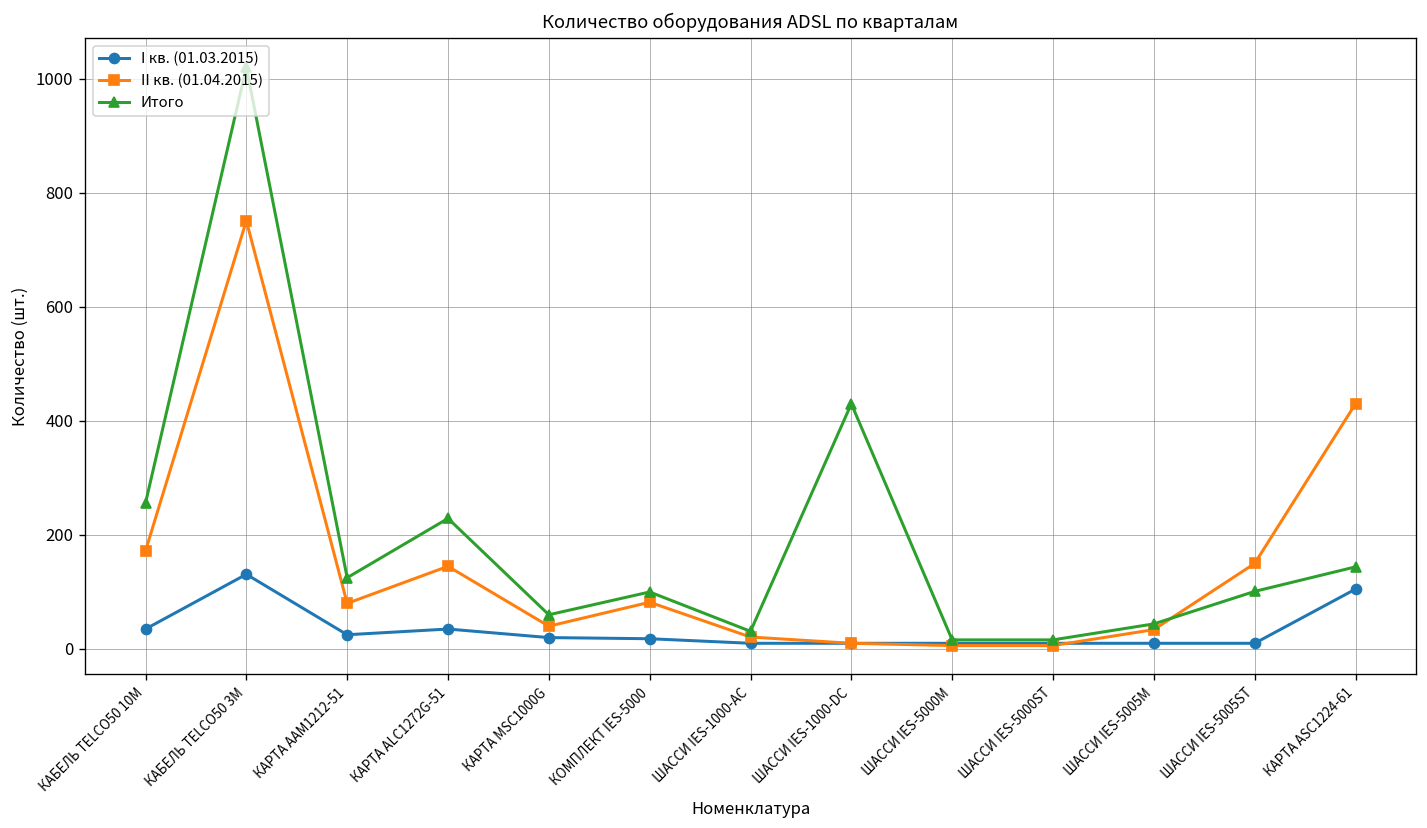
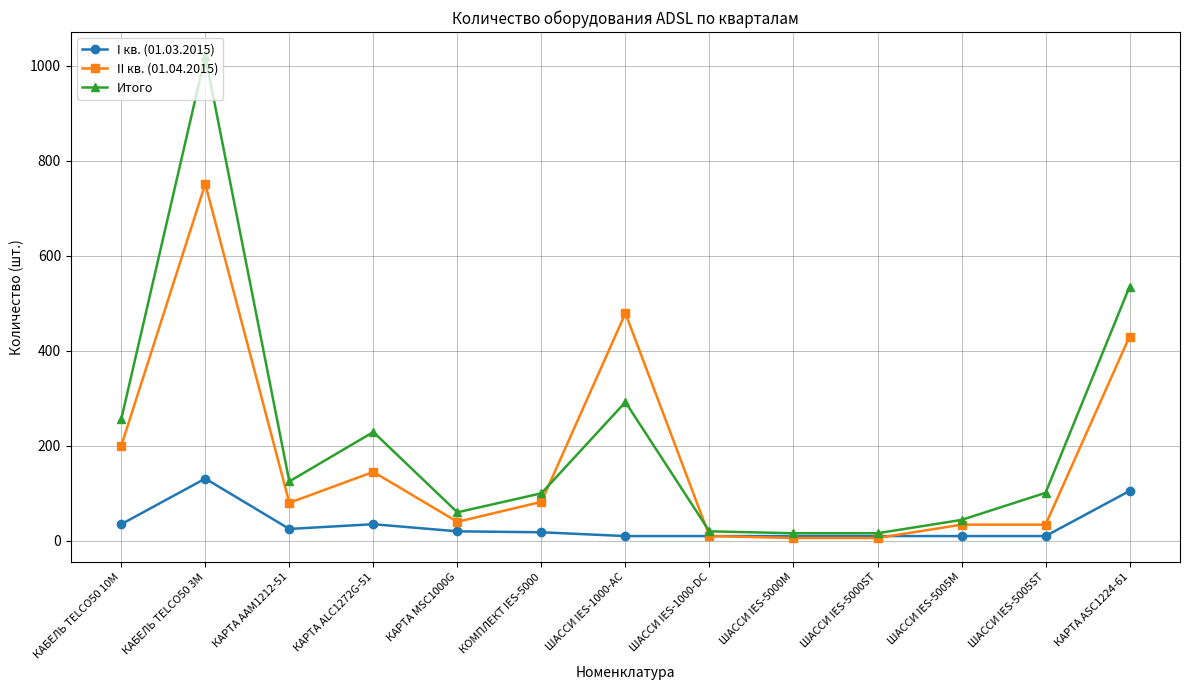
II кв. (01.04.2015), КАБЕЛЬ TELCO50 10M: 170 -> 200
II кв. (01.04.2015), ШАССИ IES-1000-AC: 20 -> 480
Итого, ШАССИ IES-1000-AC: 30 -> 290
Итого, ШАССИ IES-1000-DC: 430 -> 20
II кв. (01.04.2015), ШАССИ IES-5005ST: 150 -> 30
Итого, КАРТА ASC1224-61: 140 -> 540
